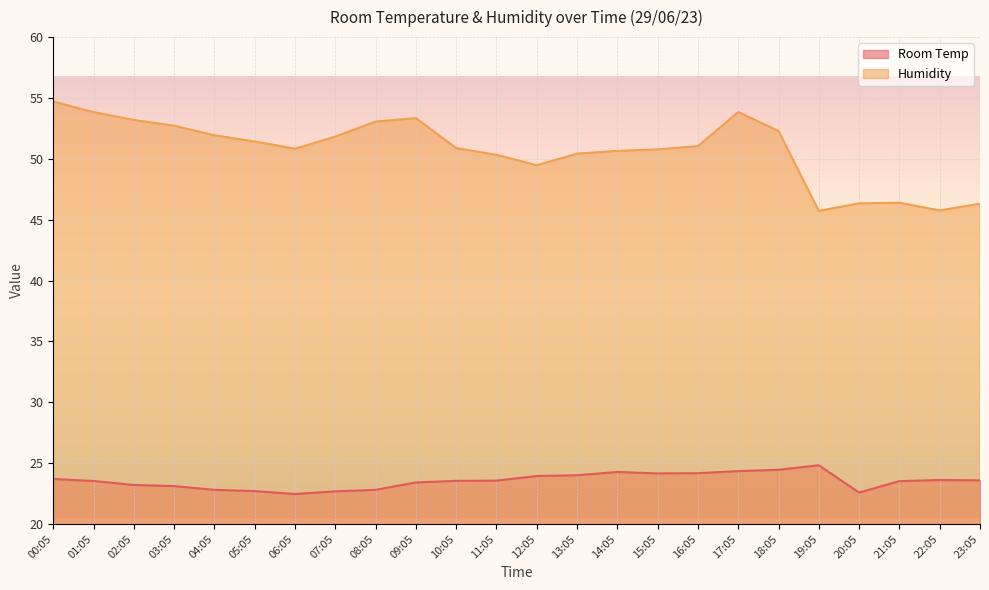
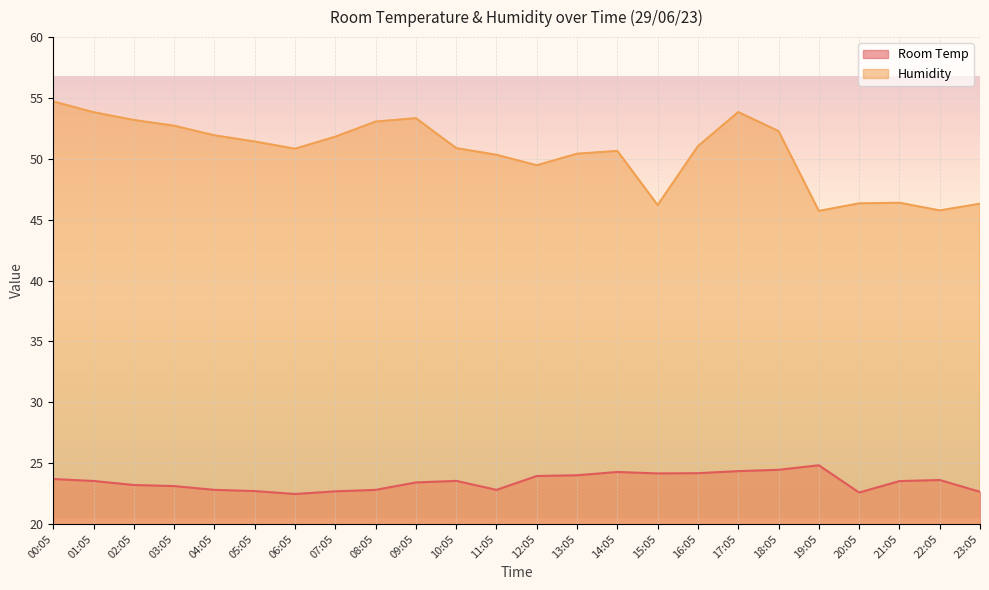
Room Temp, 11:05: 23.6 -> 22.8
Humidity, 15:05: 50.8 -> 46.2
Room Temp, 23:05: 23.6 -> 22.6
